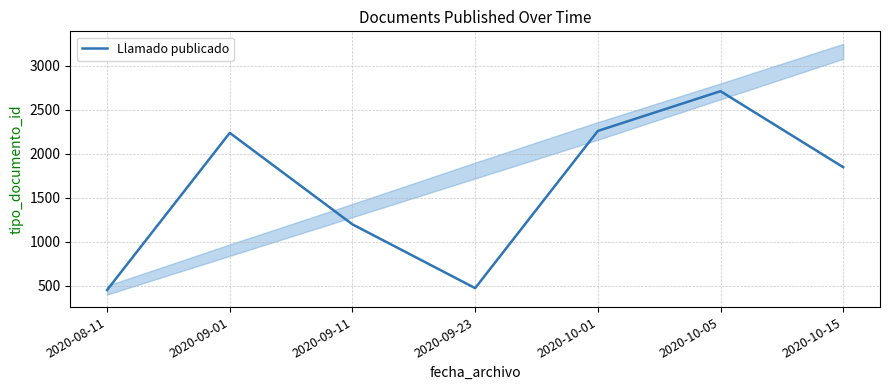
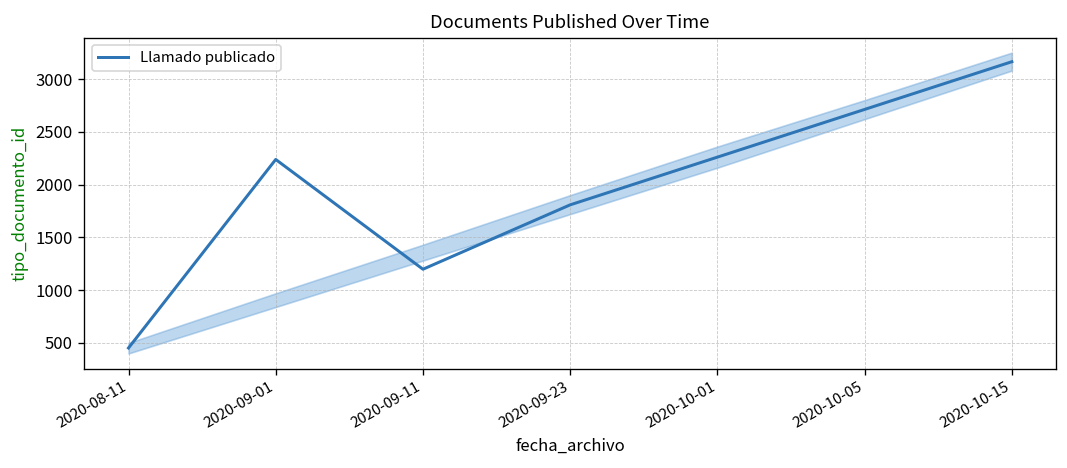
Llamado publicado, 2020-09-23: 500 -> 1800
Llamado publicado, 2020-10-15: 1800 -> 3200
